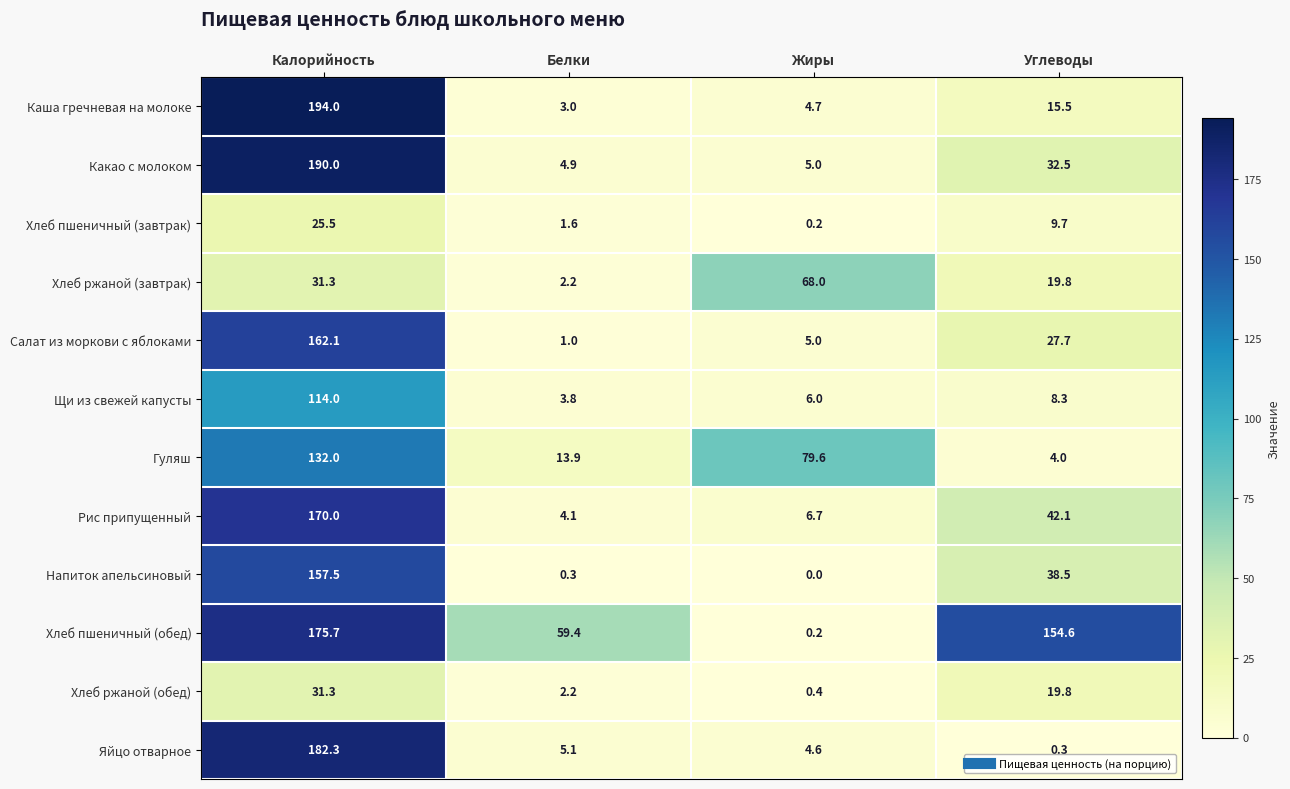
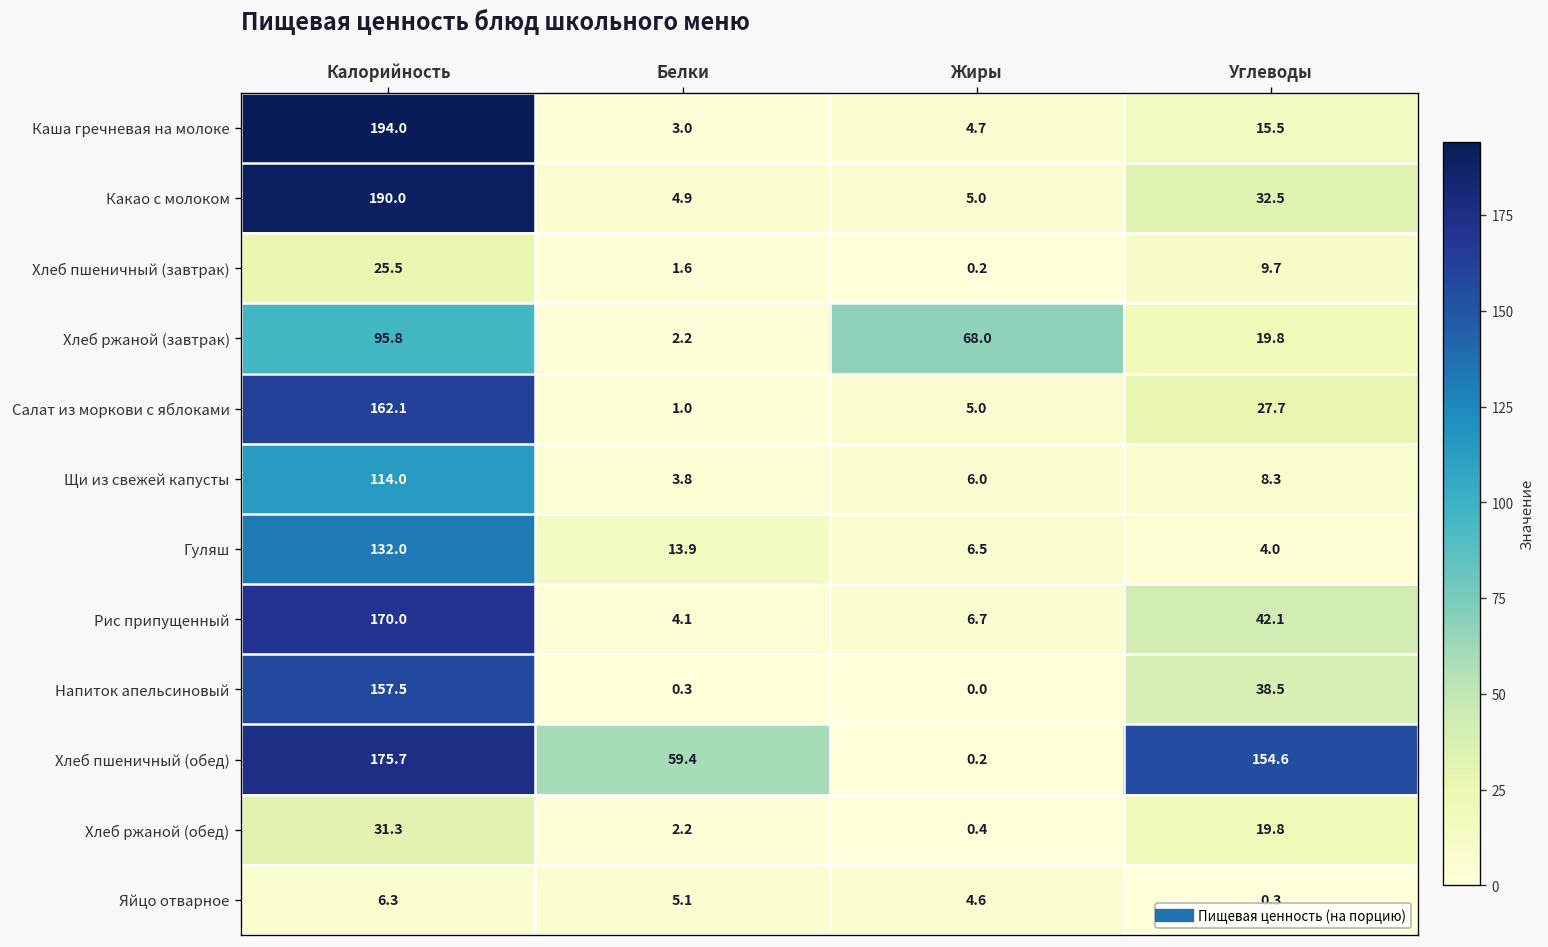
Хлеб ржаной (завтрак), Калорийность: 31.3 -> 95.8
Гуляш, Жиры: 79.6 -> 6.5
Яйцо отварное, Калорийность: 182.3 -> 6.3
